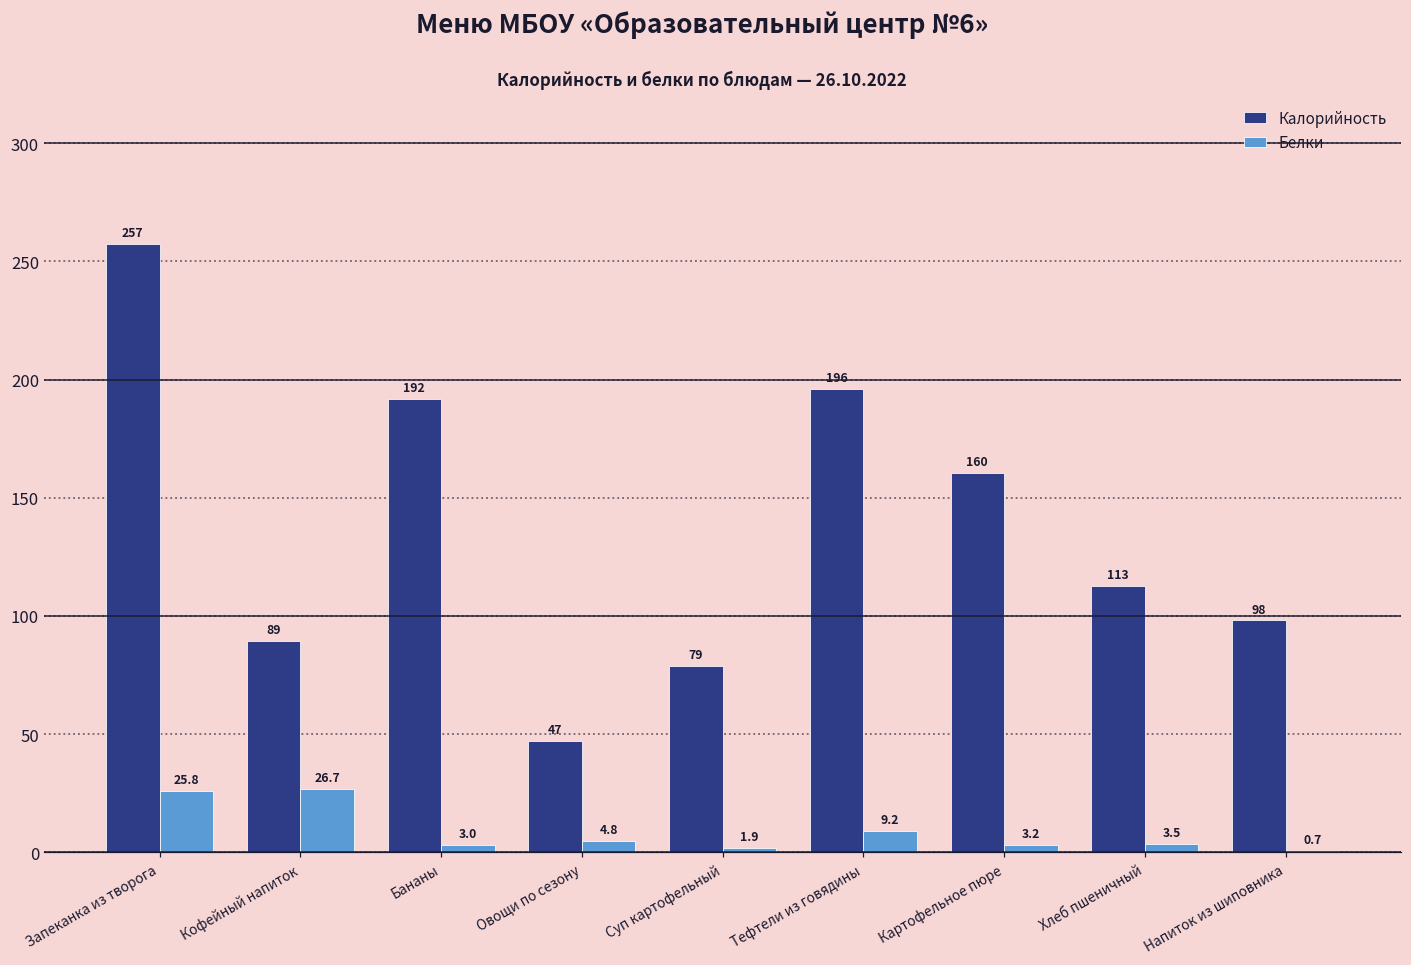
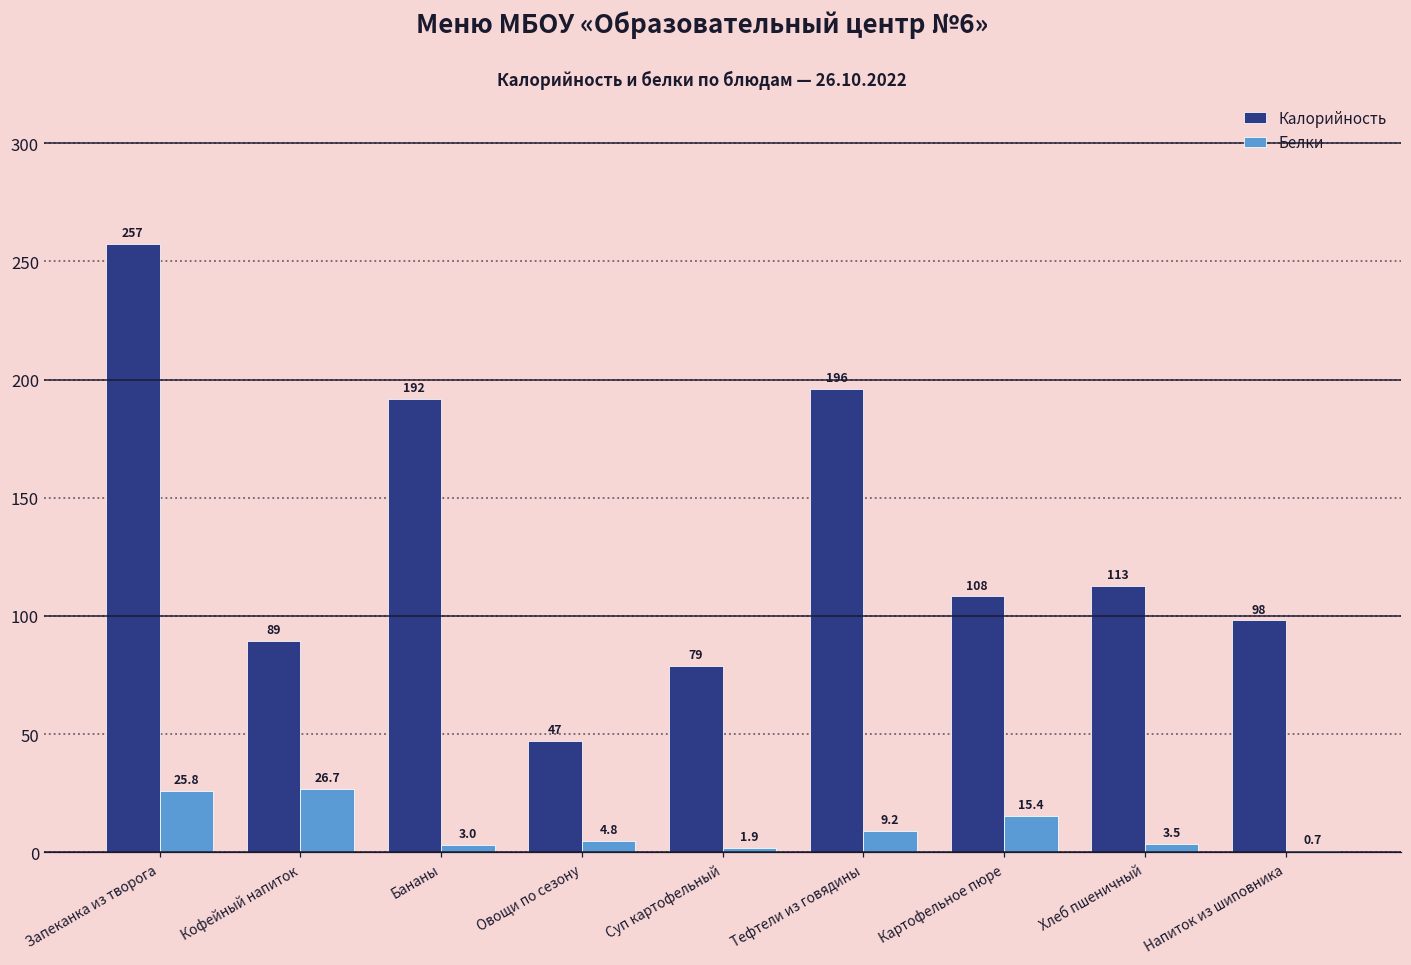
Калорийность, Картофельное пюре: 160 -> 108
Белки, Картофельное пюре: 3.2 -> 15.4
